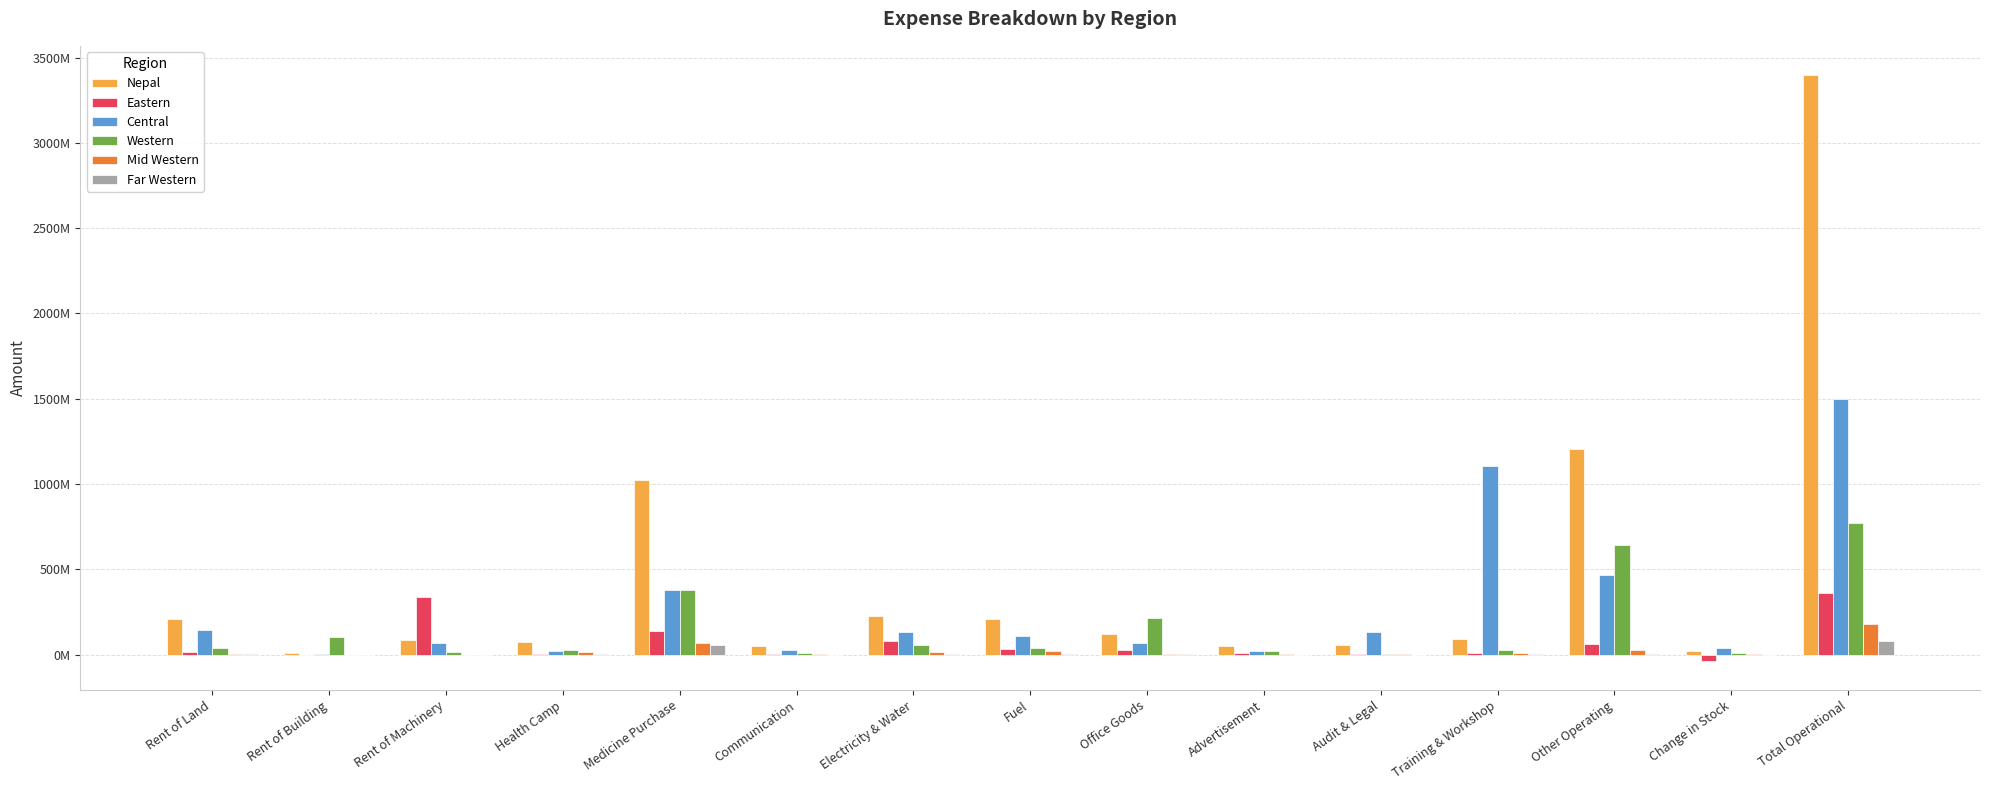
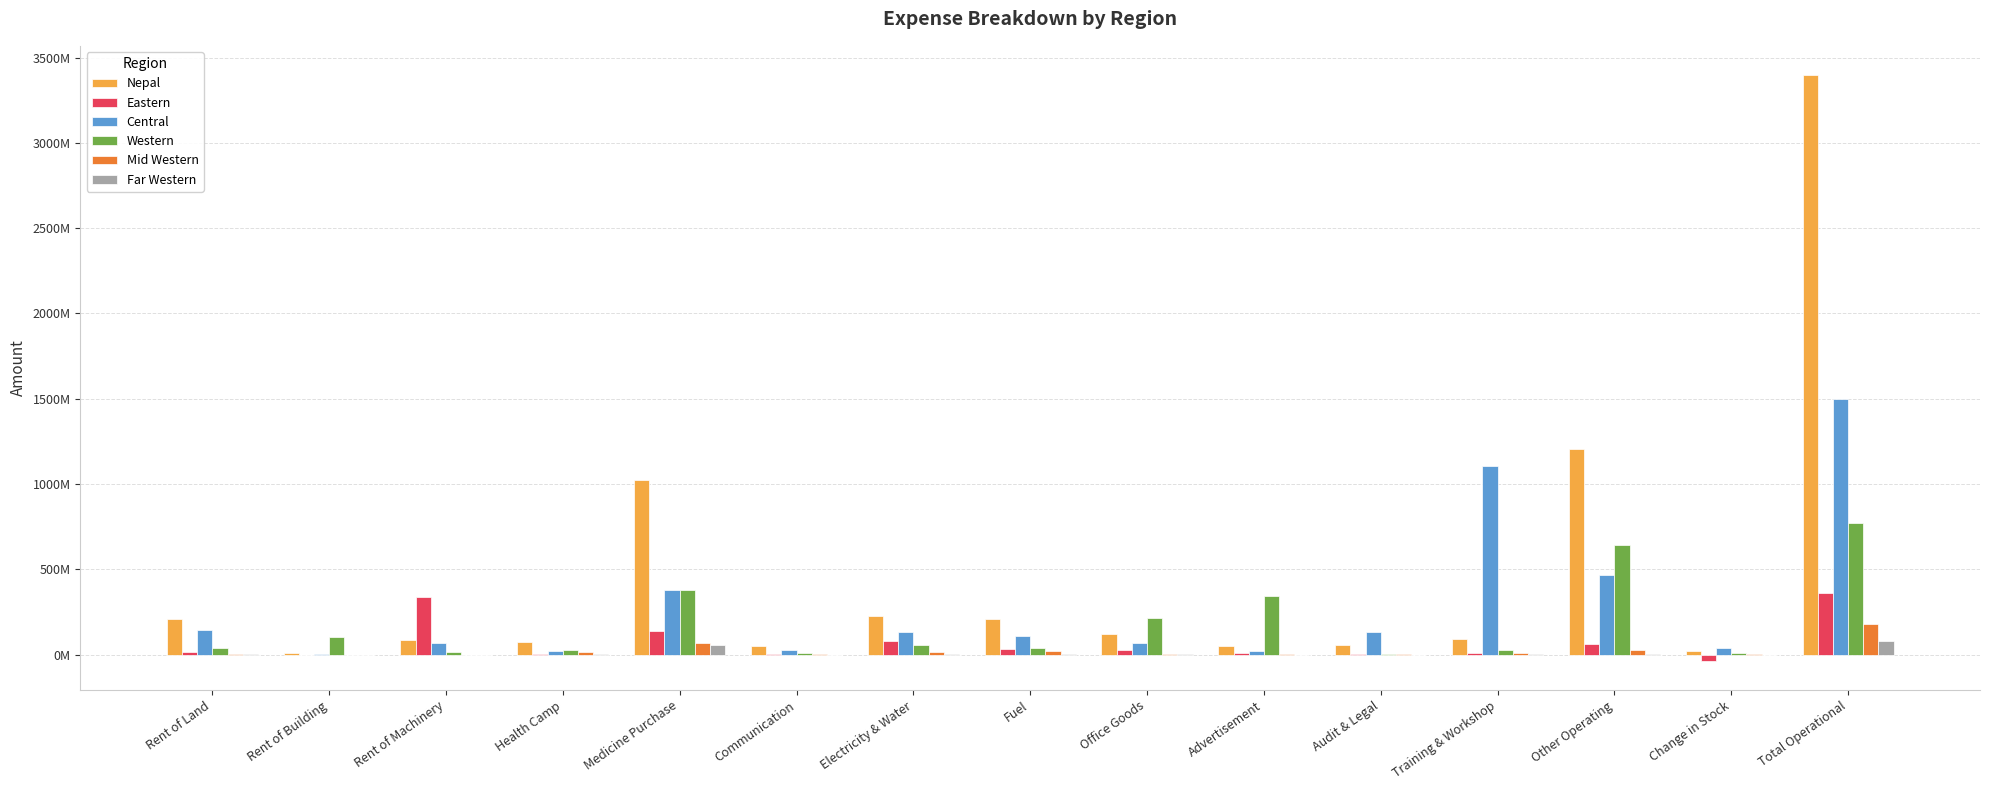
Western, Advertisement: 20000000 -> 340000000
